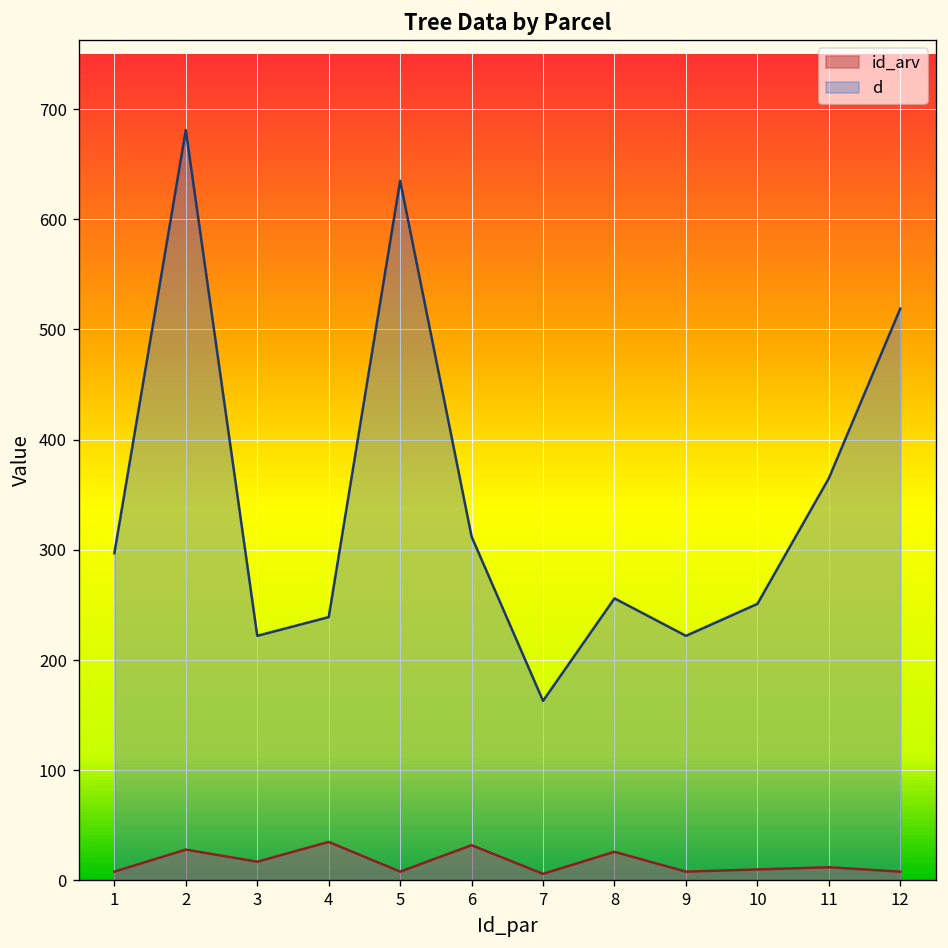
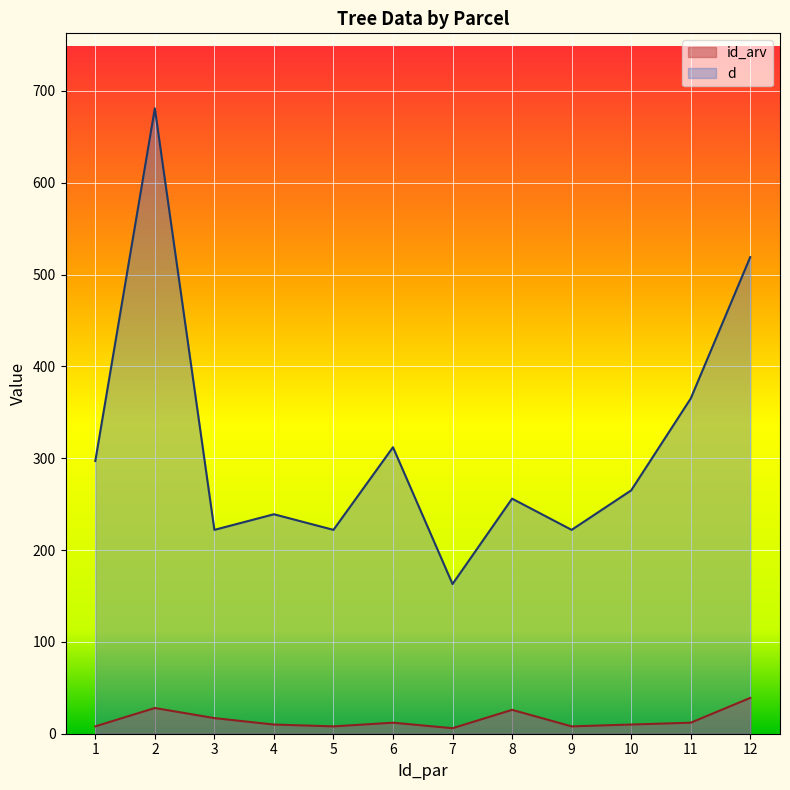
id_arv, 4: 40 -> 10
d, 5: 640 -> 220
id_arv, 6: 30 -> 10
d, 10: 250 -> 270
id_arv, 12: 10 -> 40
